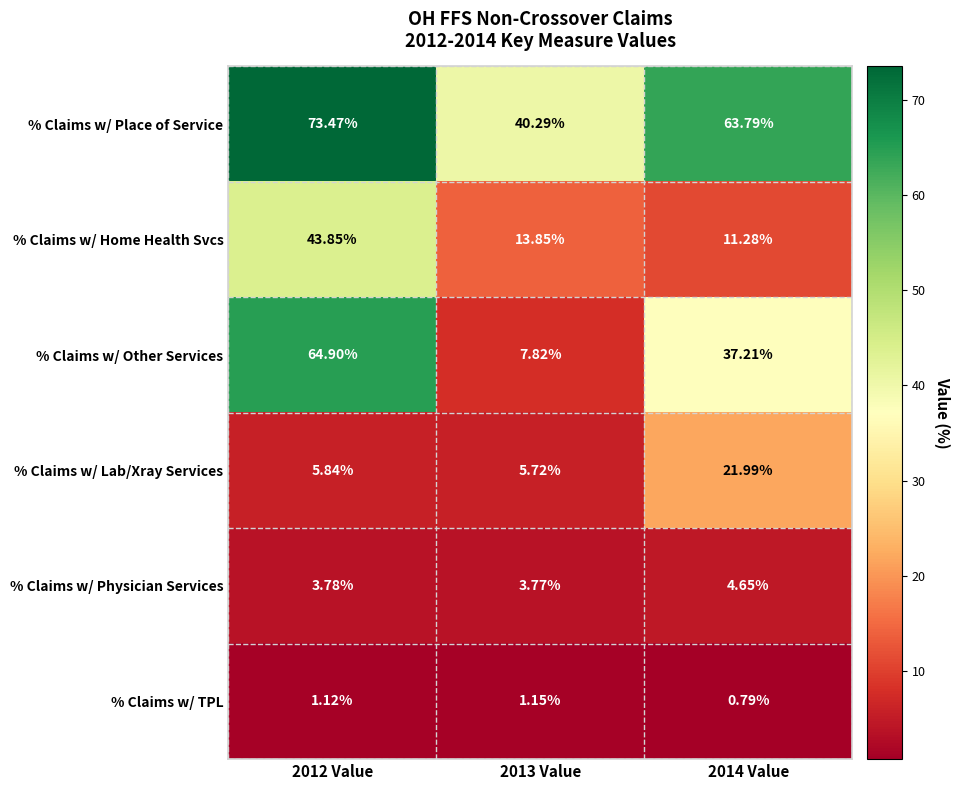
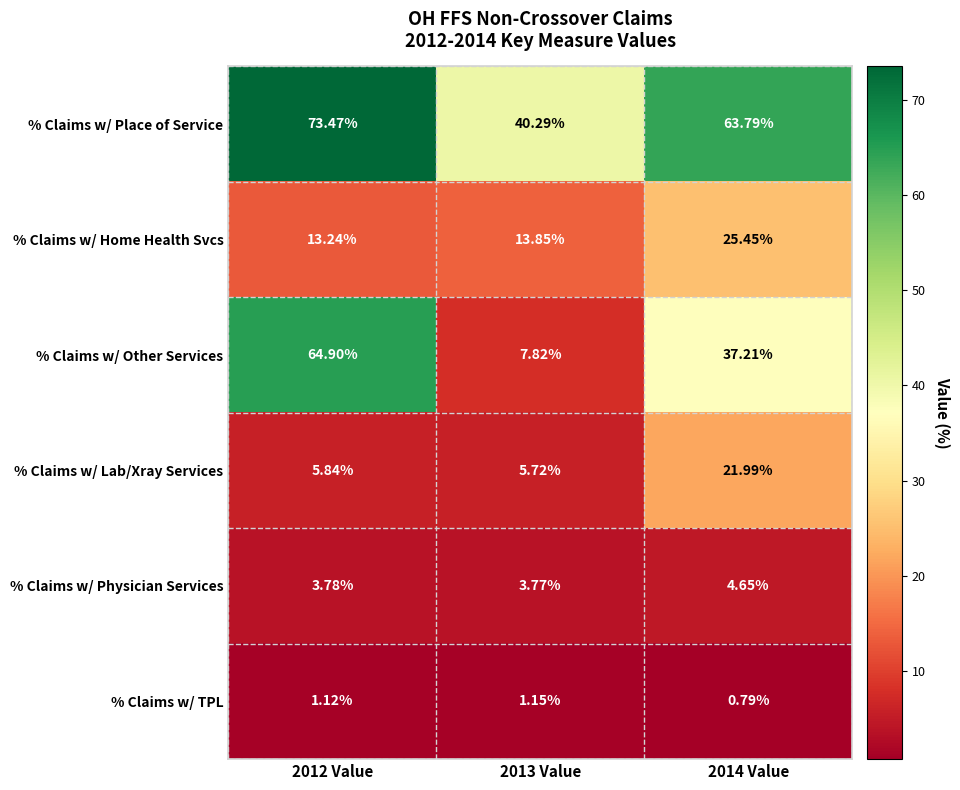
% Claims w/ Home Health Svcs, 2012 Value: 43.85% -> 13.24%
% Claims w/ Home Health Svcs, 2014 Value: 11.28% -> 25.45%
